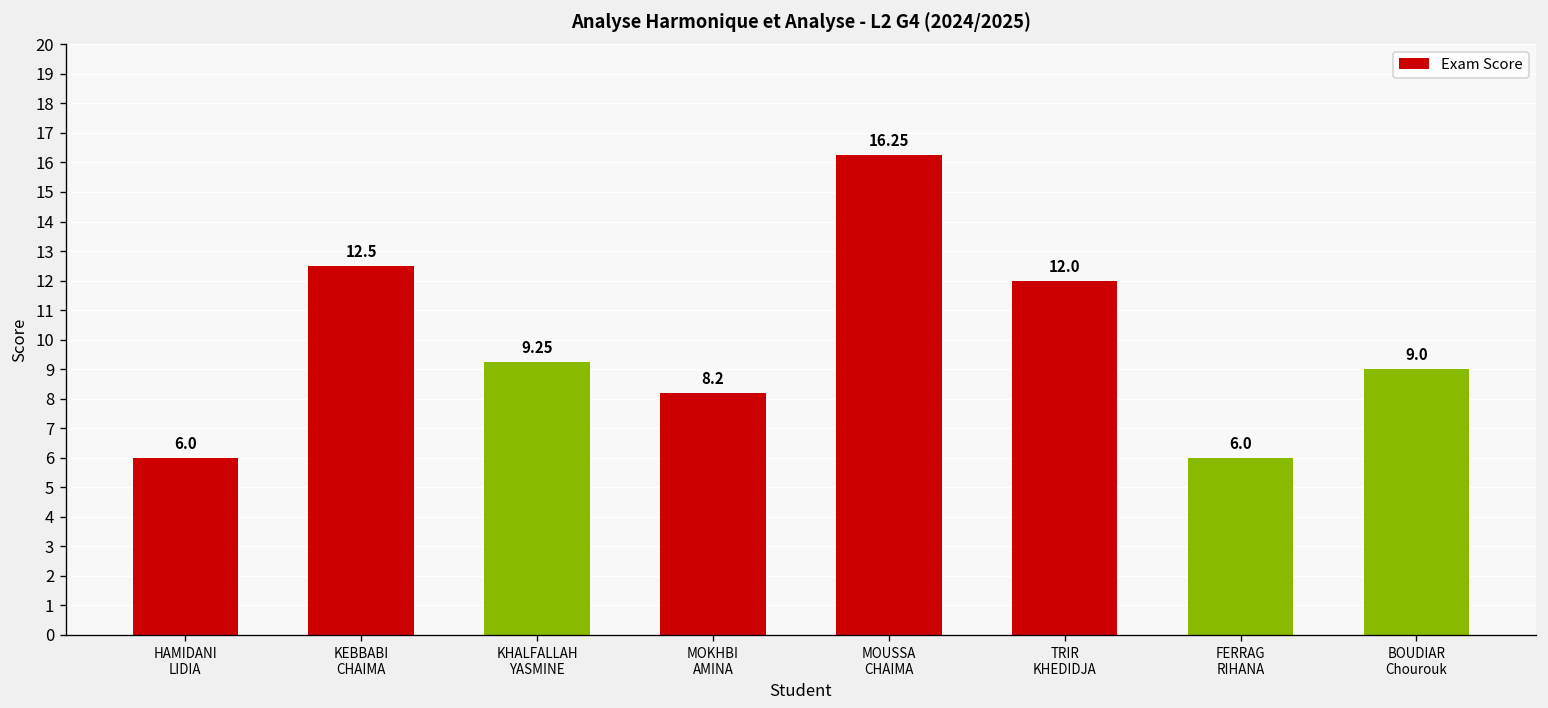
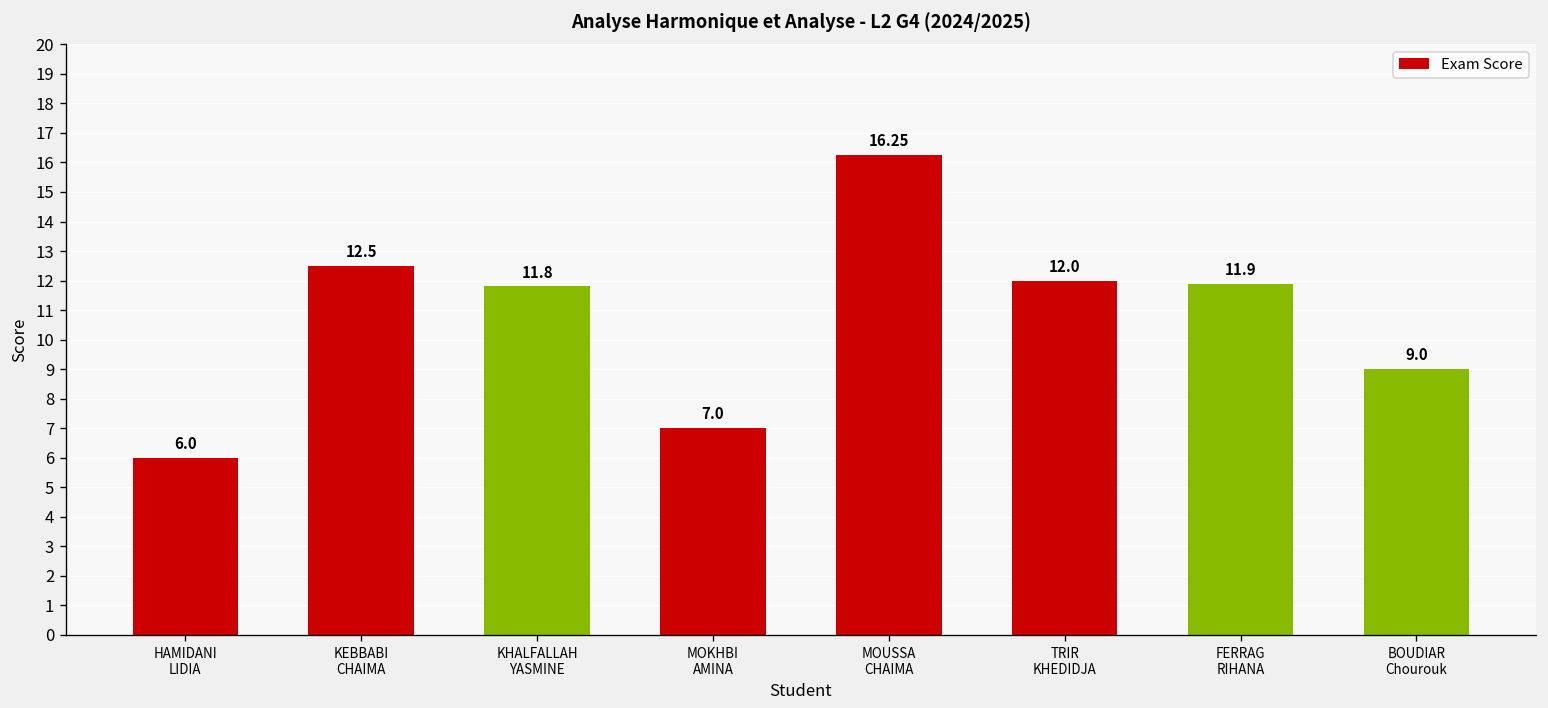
KHALFALLAH YASMINE: 9.25 -> 11.8
MOKHBI AMINA: 8.2 -> 7.0
FERRAG RIHANA: 6.0 -> 11.9
